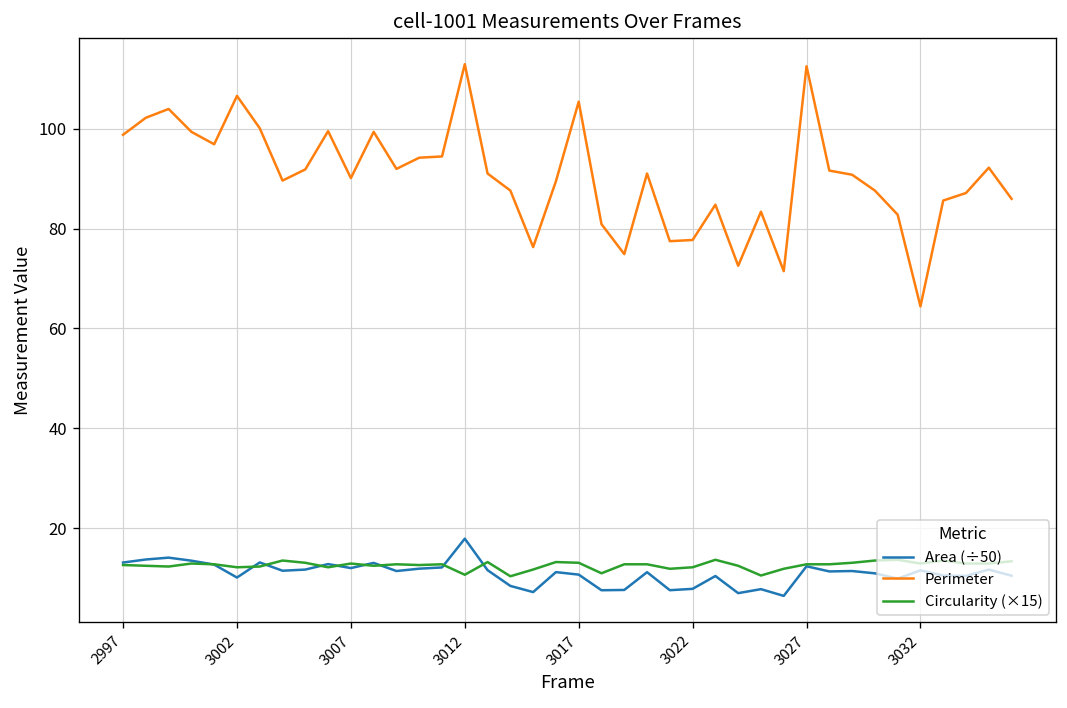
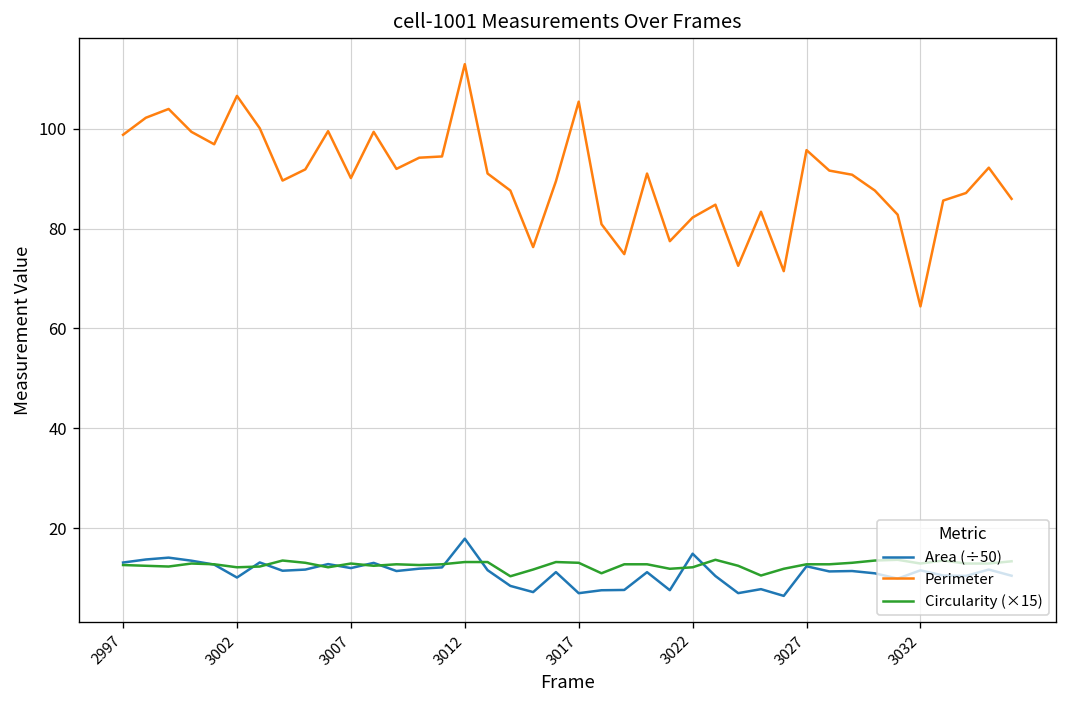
Circularity (×15), 3012: 11 -> 13
Area (÷50), 3017: 11 -> 7
Area (÷50), 3022: 8 -> 15
Perimeter, 3022: 78 -> 82
Perimeter, 3027: 113 -> 96
